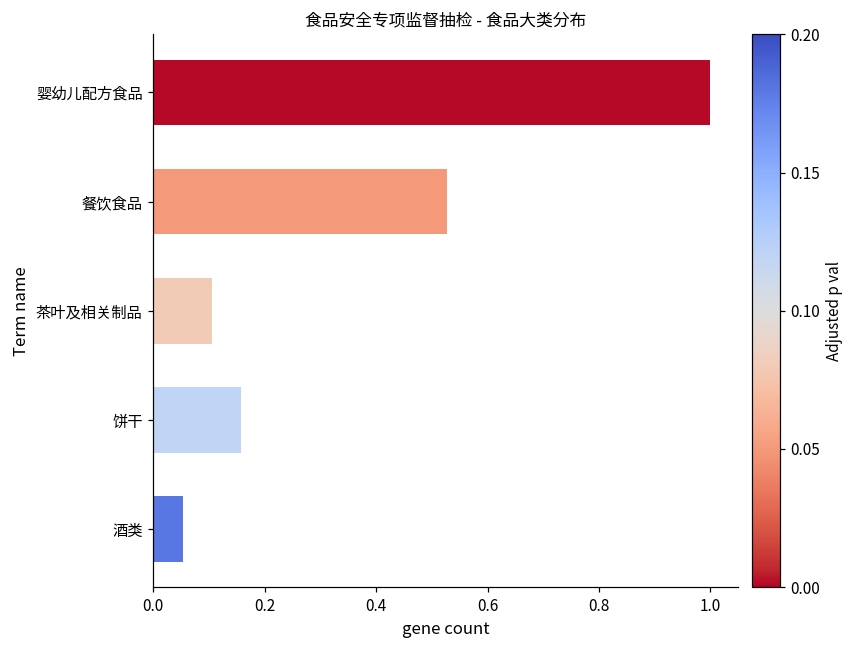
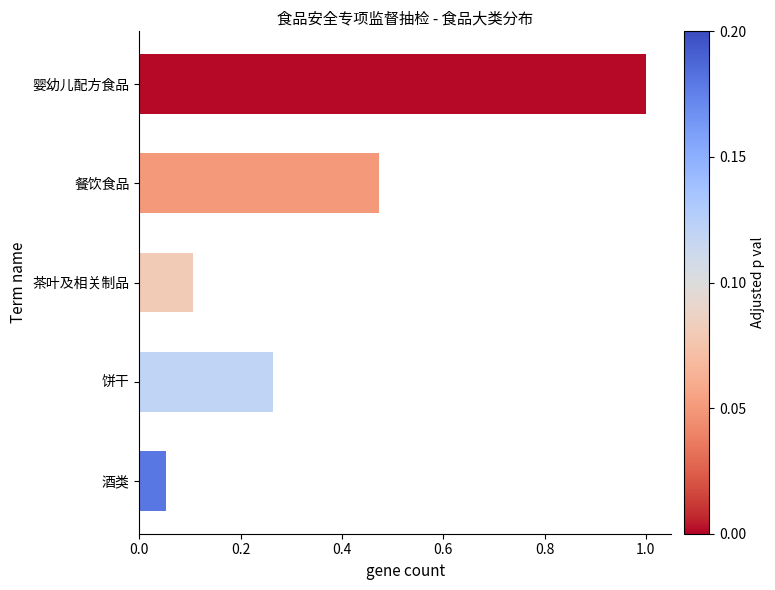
餐饮食品: 0.53 -> 0.47
饼干: 0.16 -> 0.26
